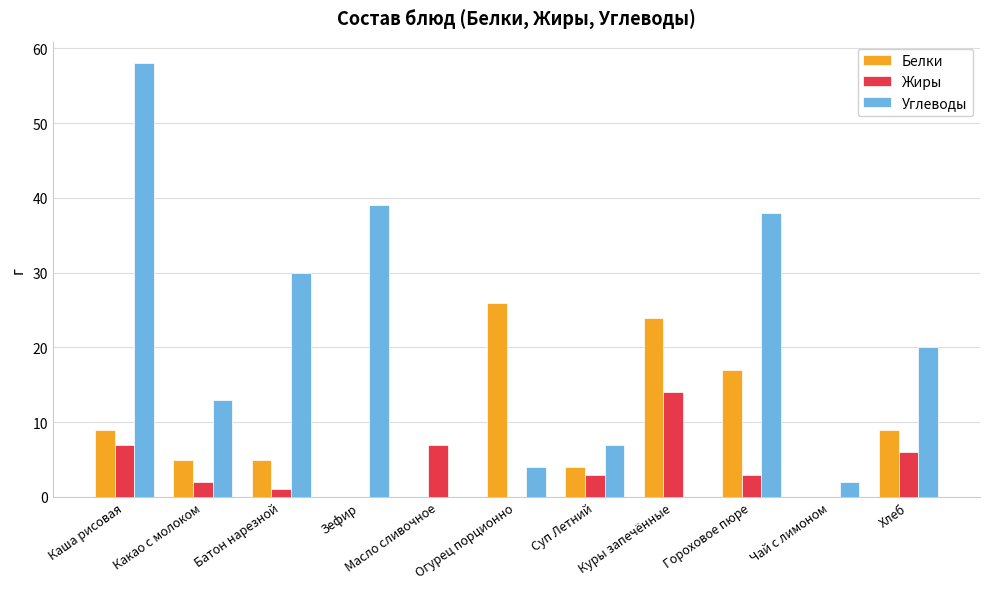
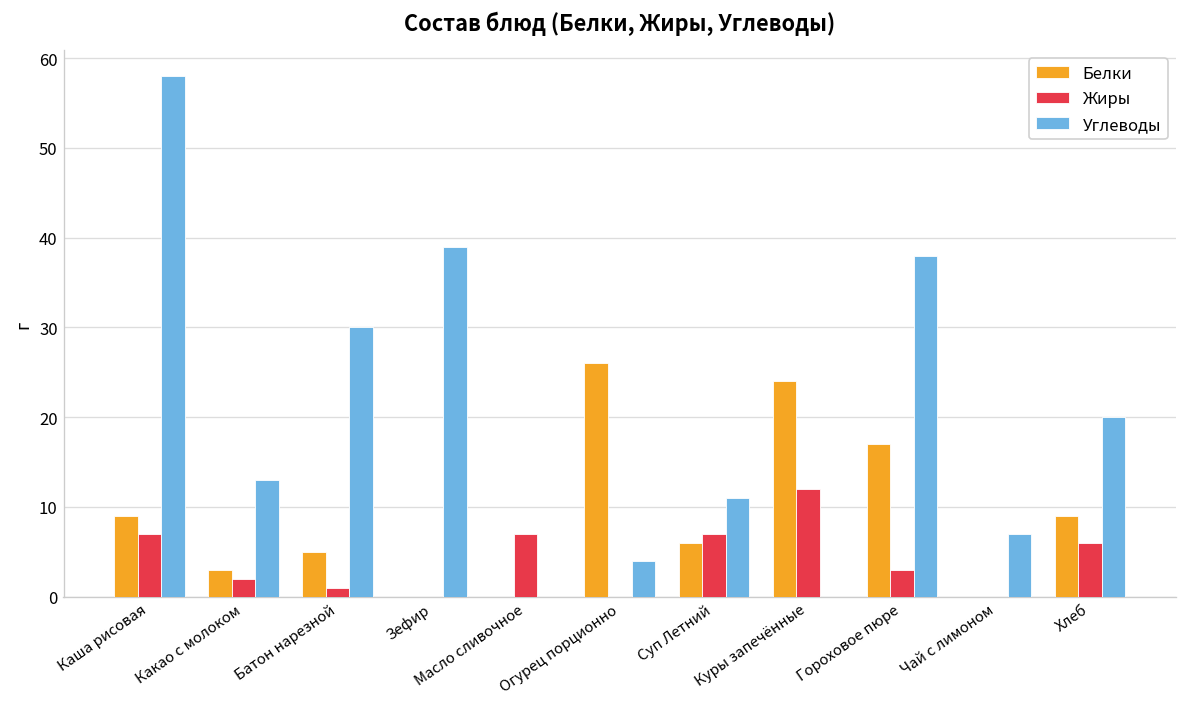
Белки, Какао с молоком: 5 -> 3
Белки, Суп Летний: 4 -> 6
Жиры, Суп Летний: 3 -> 7
Углеводы, Суп Летний: 7 -> 11
Жиры, Куры запечённые: 14 -> 12
Углеводы, Чай с лимоном: 2 -> 7
